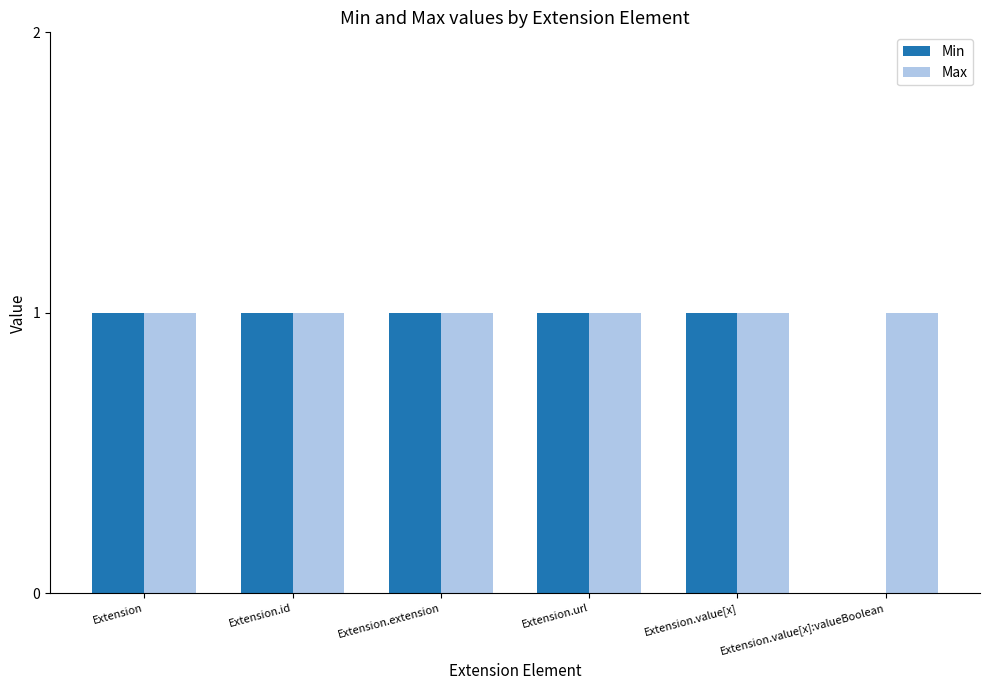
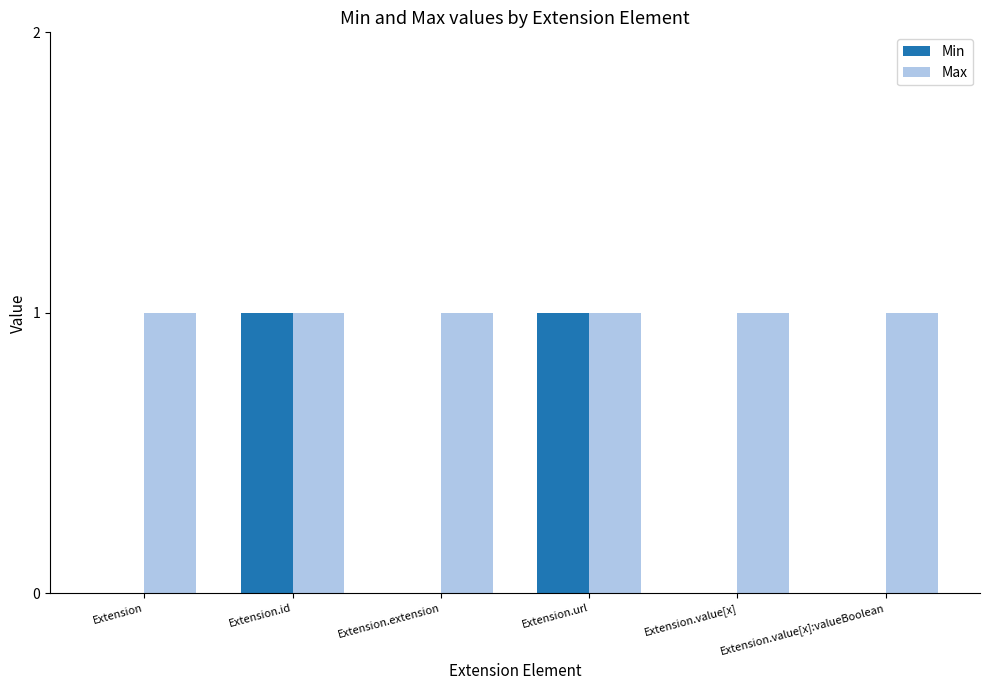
Min, Extension: 1 -> 0
Min, Extension.extension: 1 -> 0
Min, Extension.value[x]: 1 -> 0
